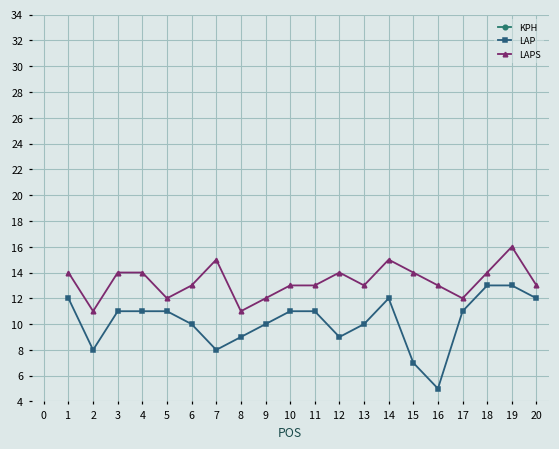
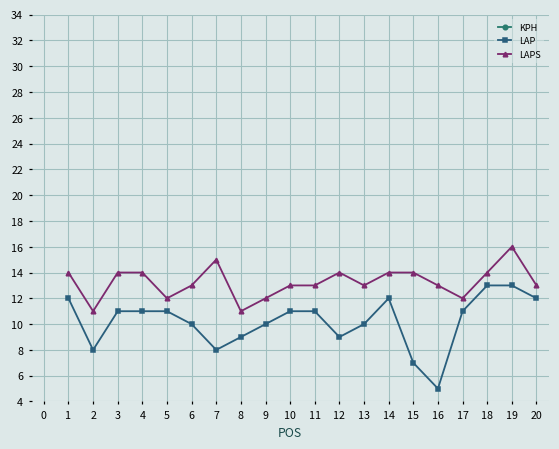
LAPS, 14: 15 -> 14
